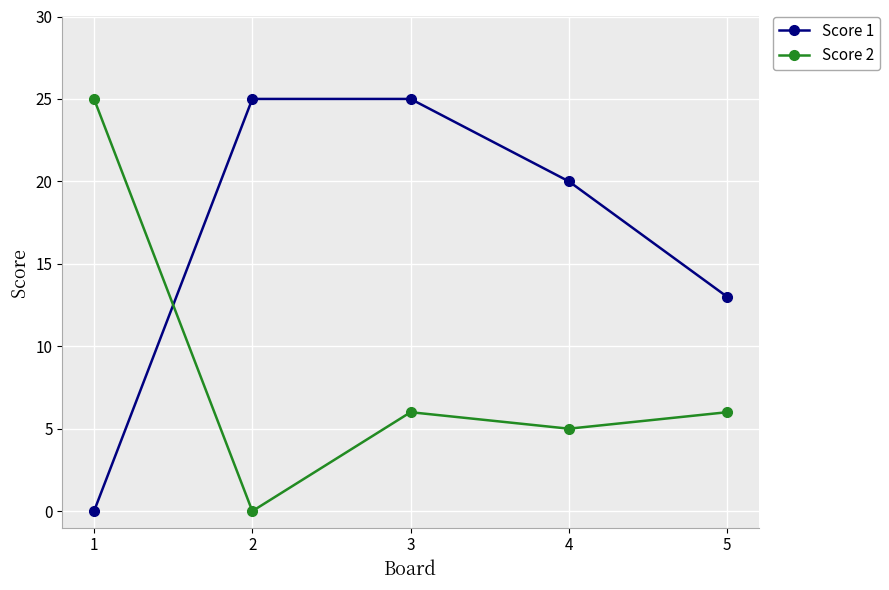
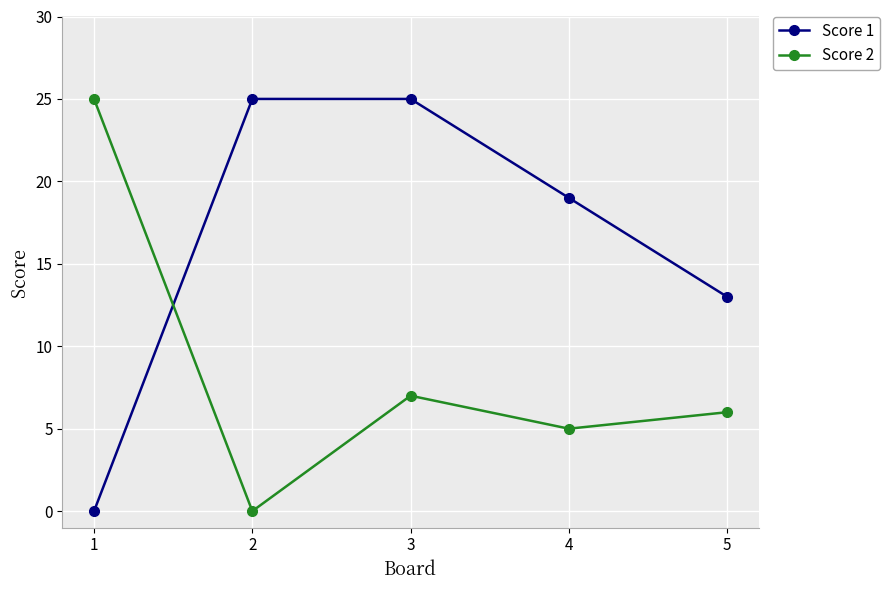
Score 2, 3: 6 -> 7
Score 1, 4: 20 -> 19
